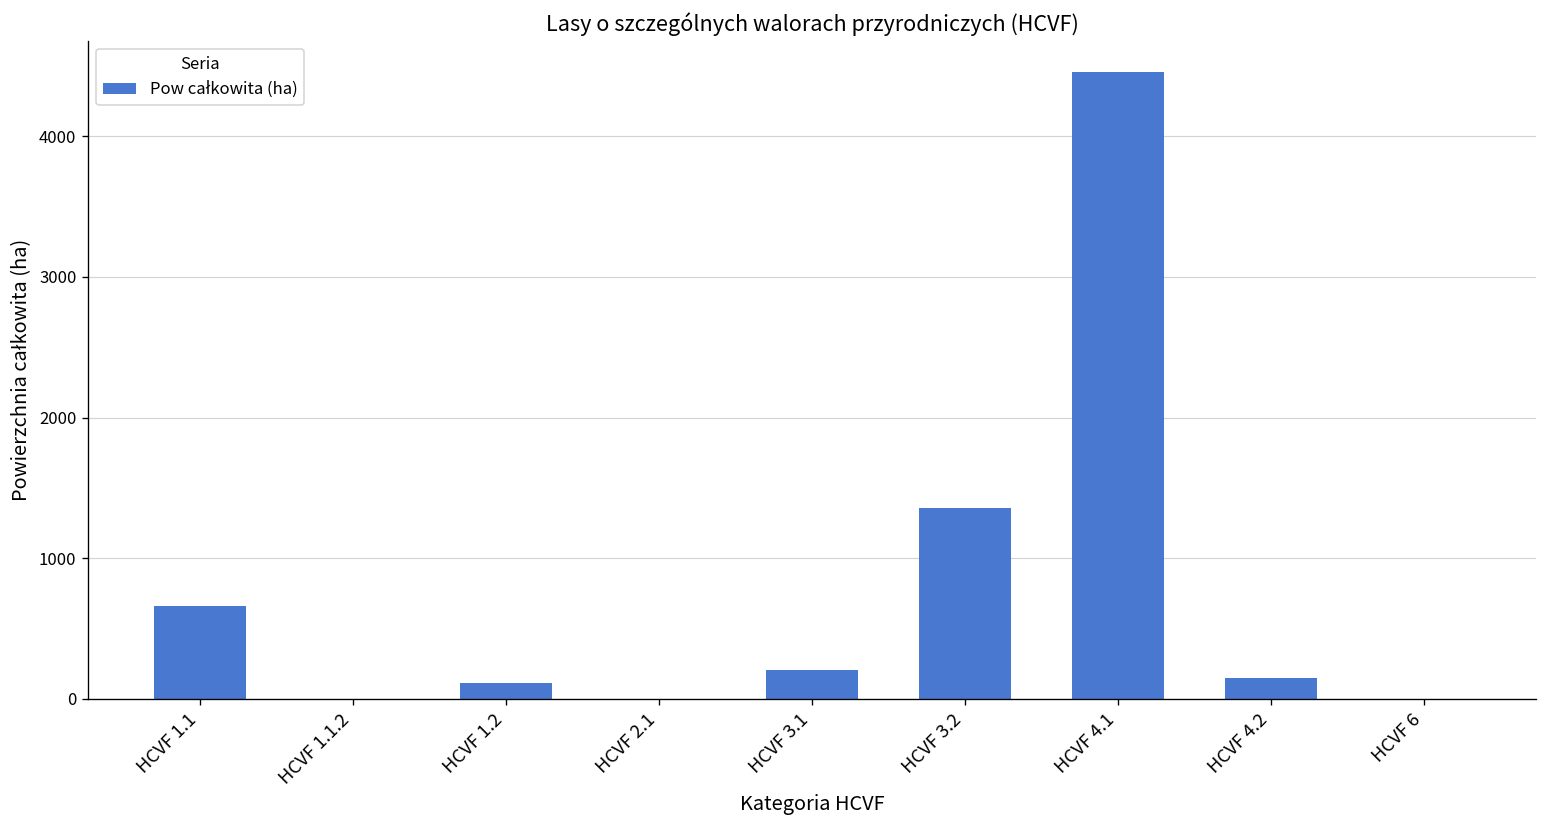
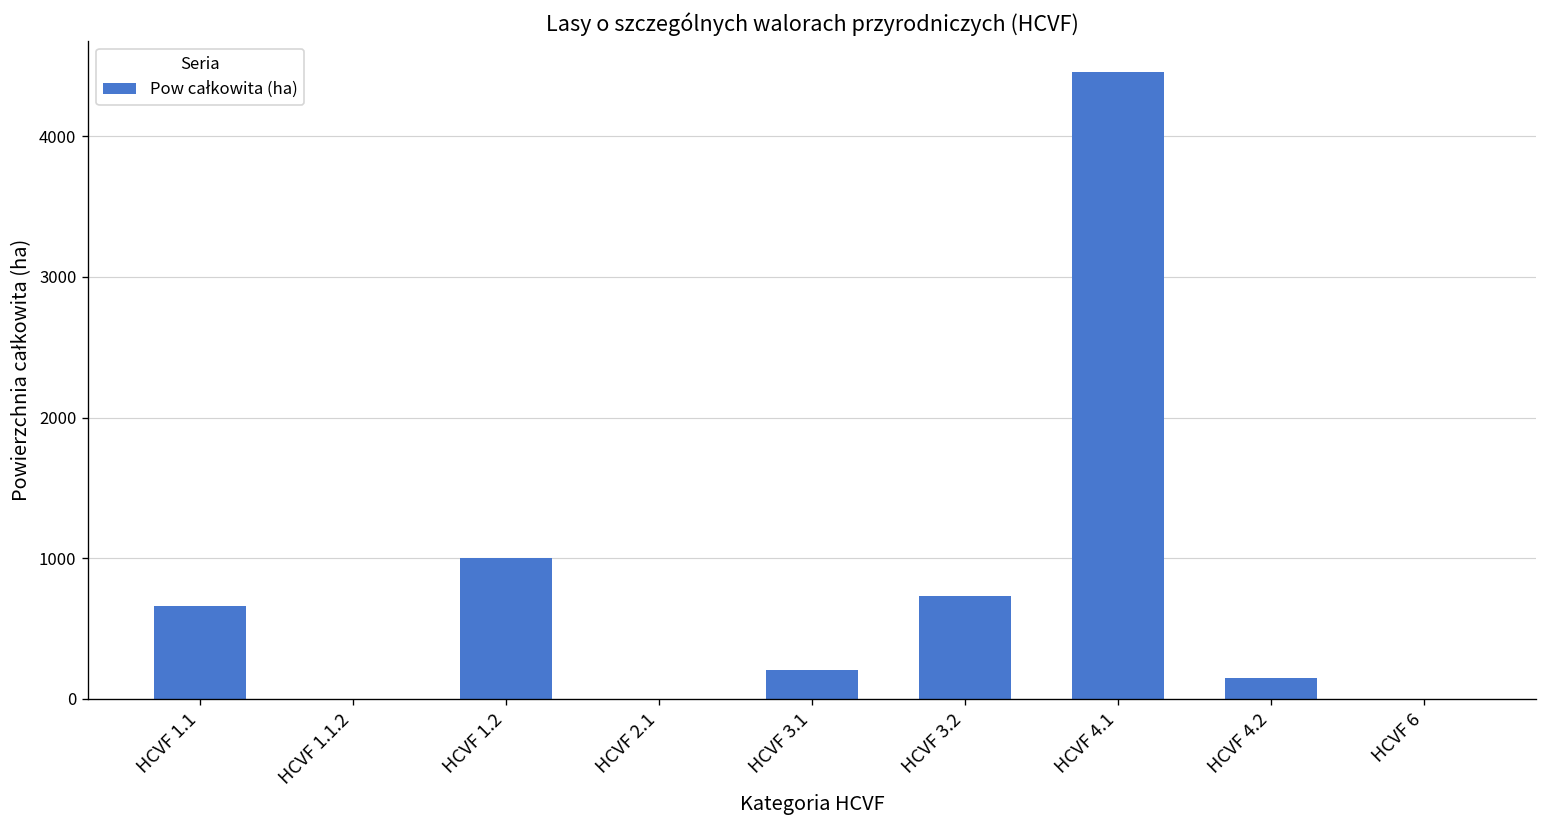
HCVF 1.2: 110 -> 1000
HCVF 3.2: 1350 -> 730
